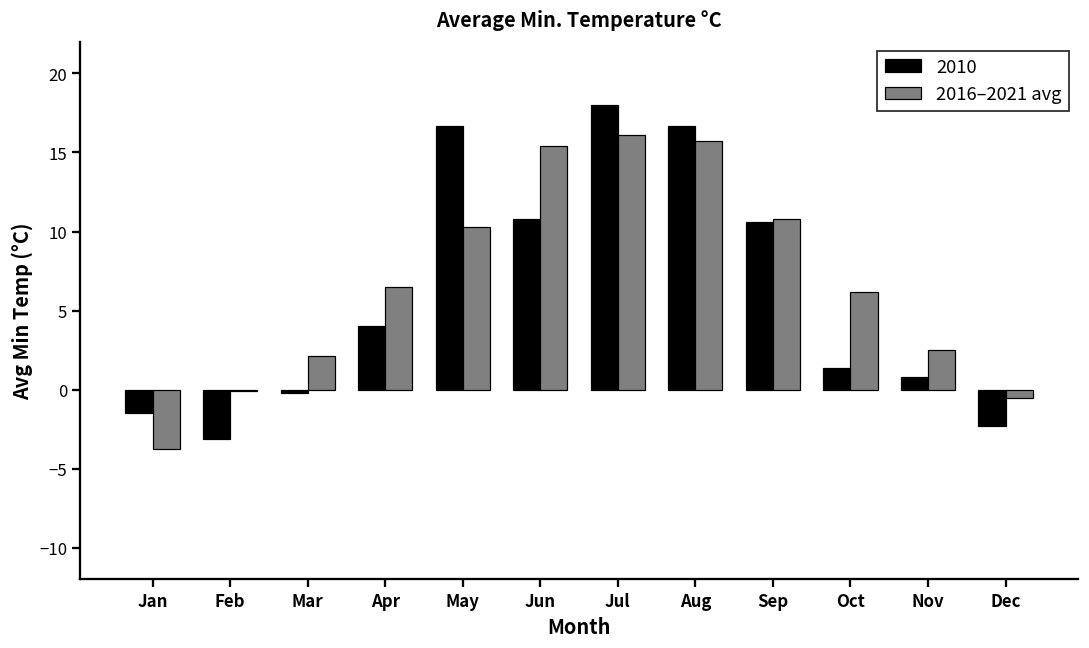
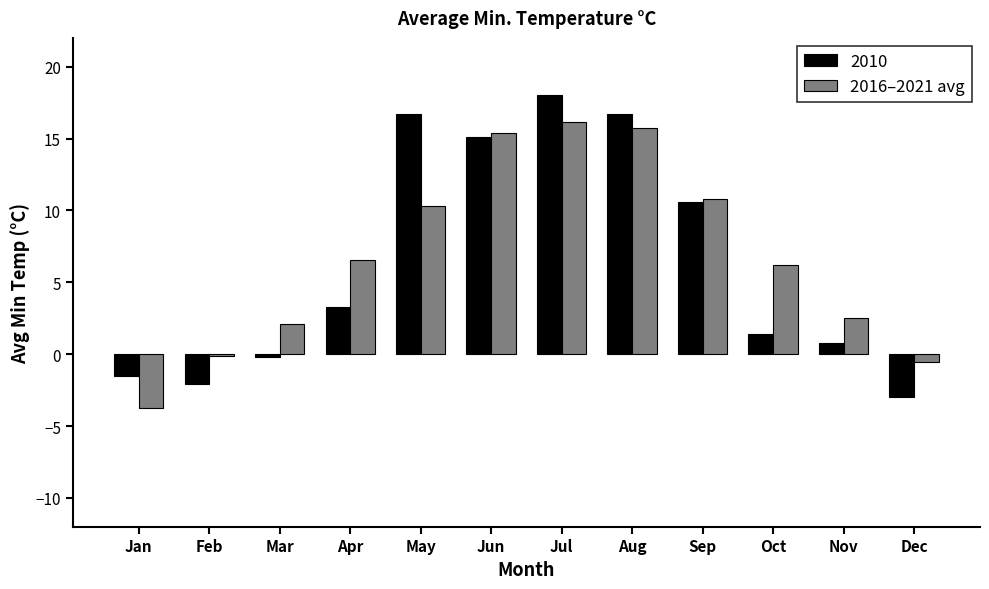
2010, Feb: -3.1 -> -2.1
2010, Apr: 4.0 -> 3.3
2010, Jun: 10.8 -> 15.1
2010, Dec: -2.3 -> -3.0
